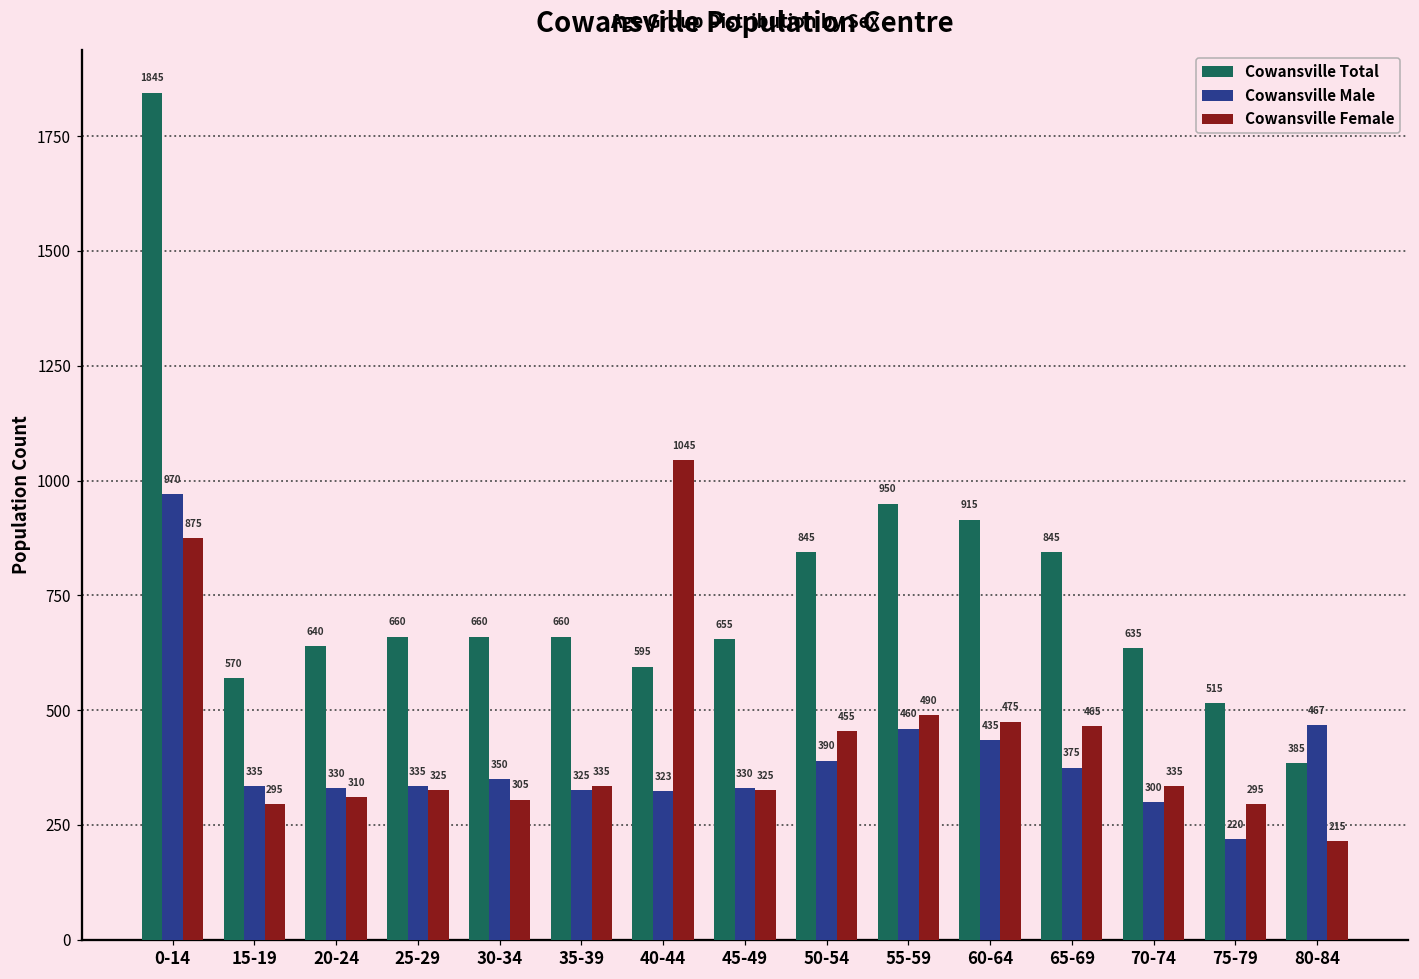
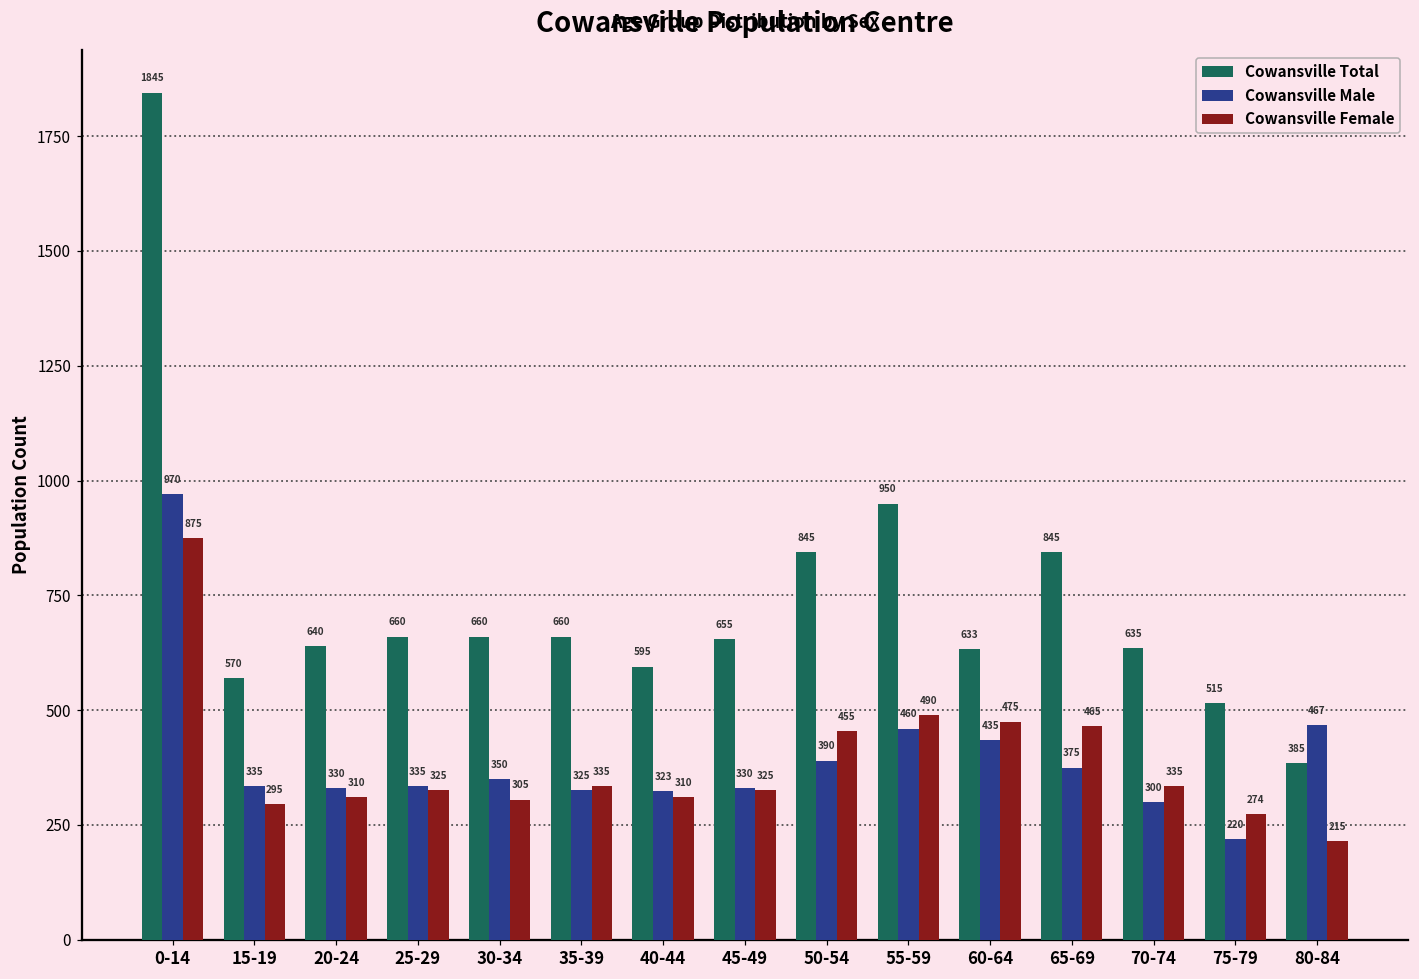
Cowansville Female, 40-44: 1045 -> 310
Cowansville Total, 60-64: 915 -> 633
Cowansville Female, 75-79: 295 -> 274
